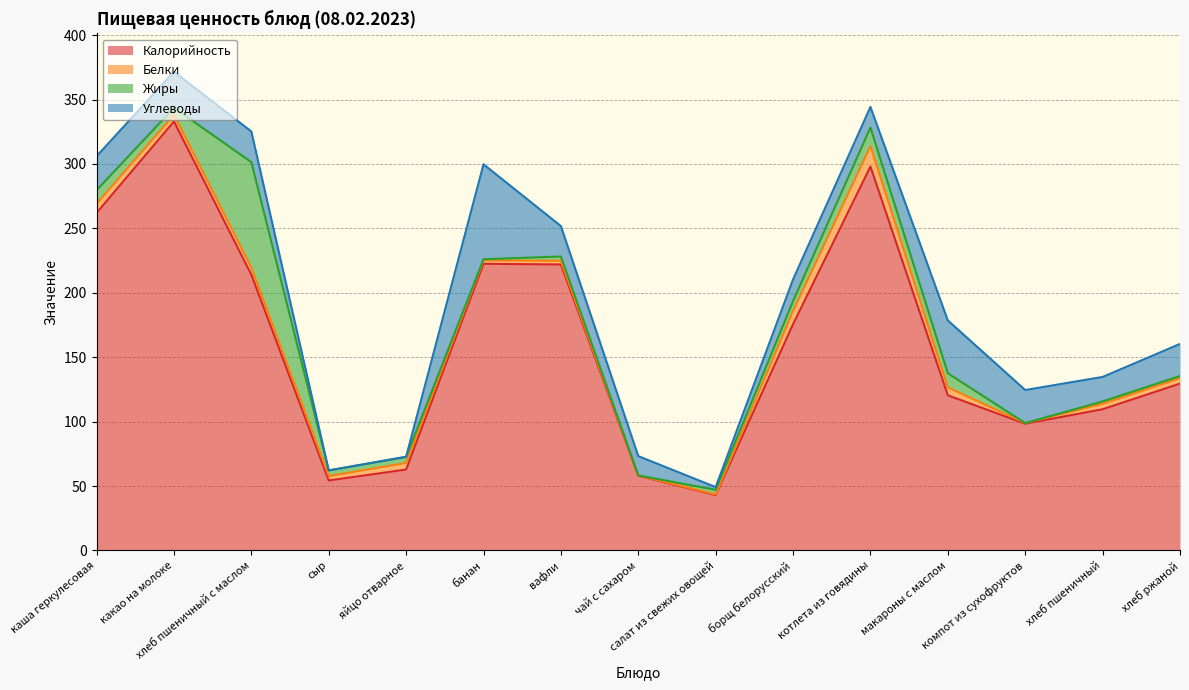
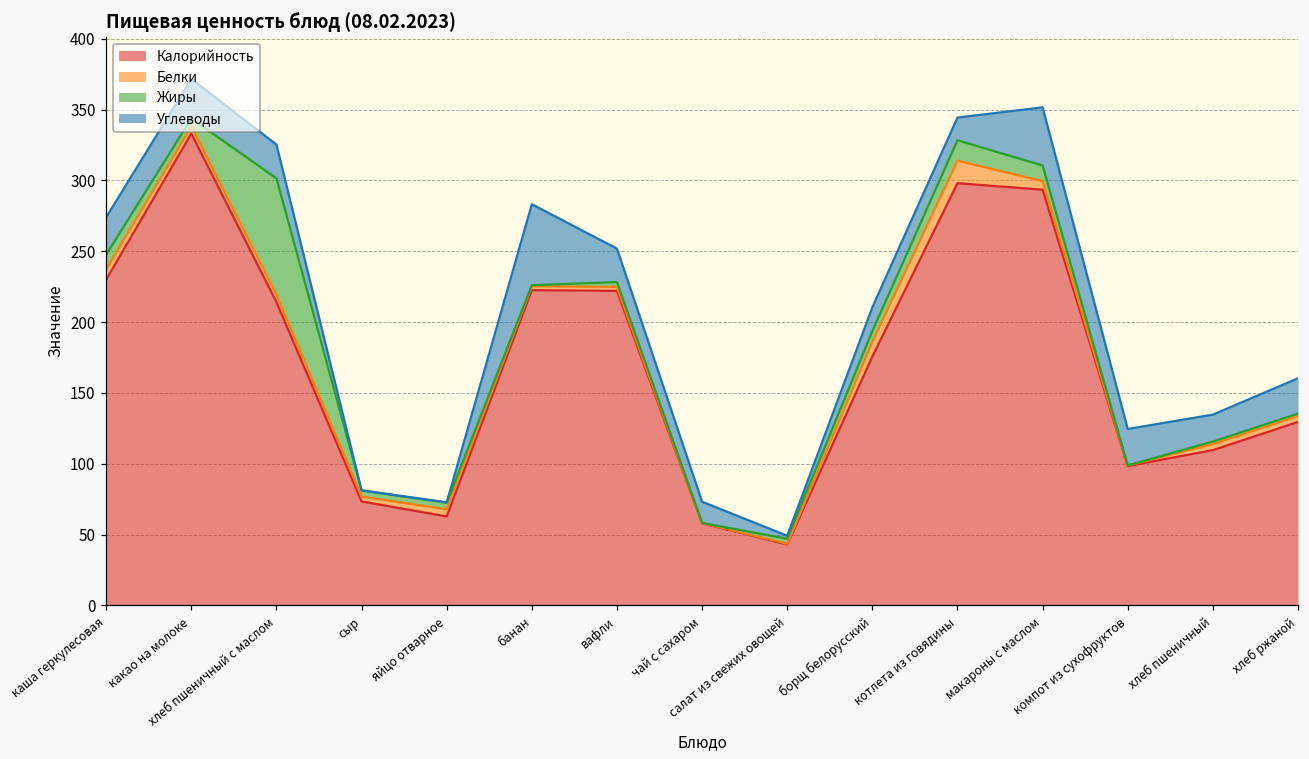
Калорийность, каша геркулесовая: 262 -> 230
Калорийность, сыр: 54 -> 73
Углеводы, банан: 74 -> 57
Калорийность, макароны с маслом: 120 -> 293
